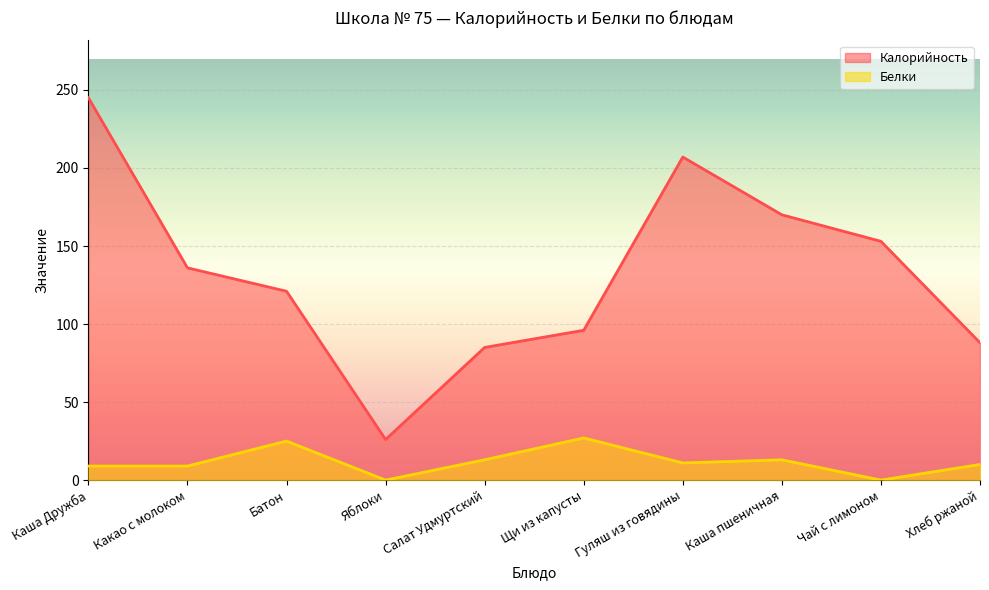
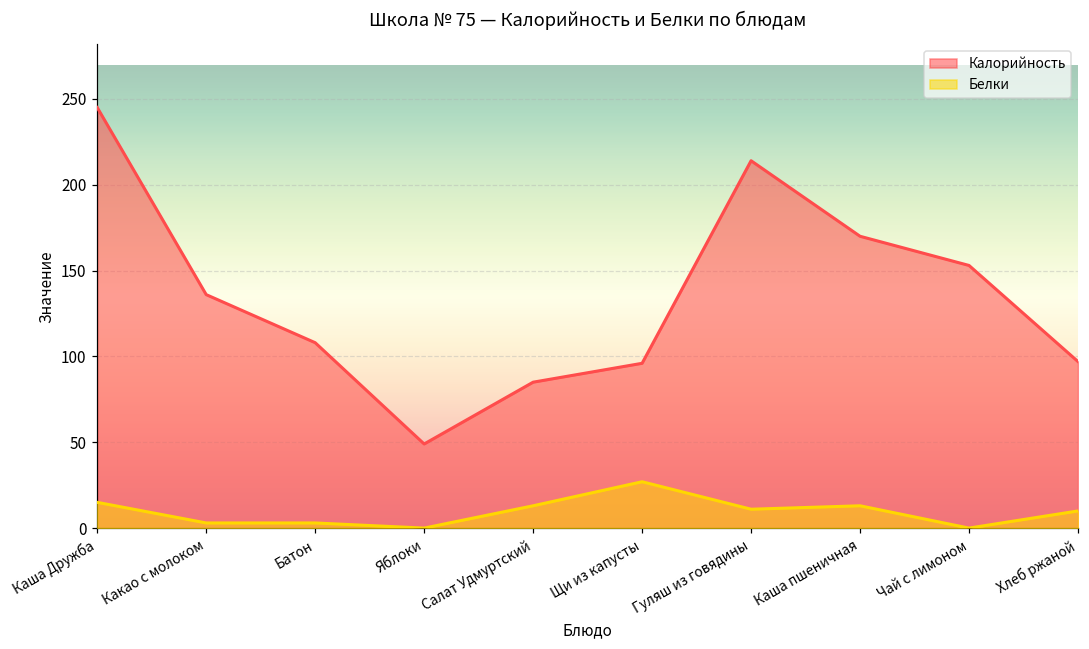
Белки, Каша Дружба: 9 -> 15
Белки, Какао с молоком: 9 -> 3
Калорийность, Батон: 121 -> 108
Белки, Батон: 25 -> 3
Калорийность, Яблоки: 26 -> 49
Калорийность, Гуляш из говядины: 207 -> 214
Калорийность, Хлеб ржаной: 88 -> 97
